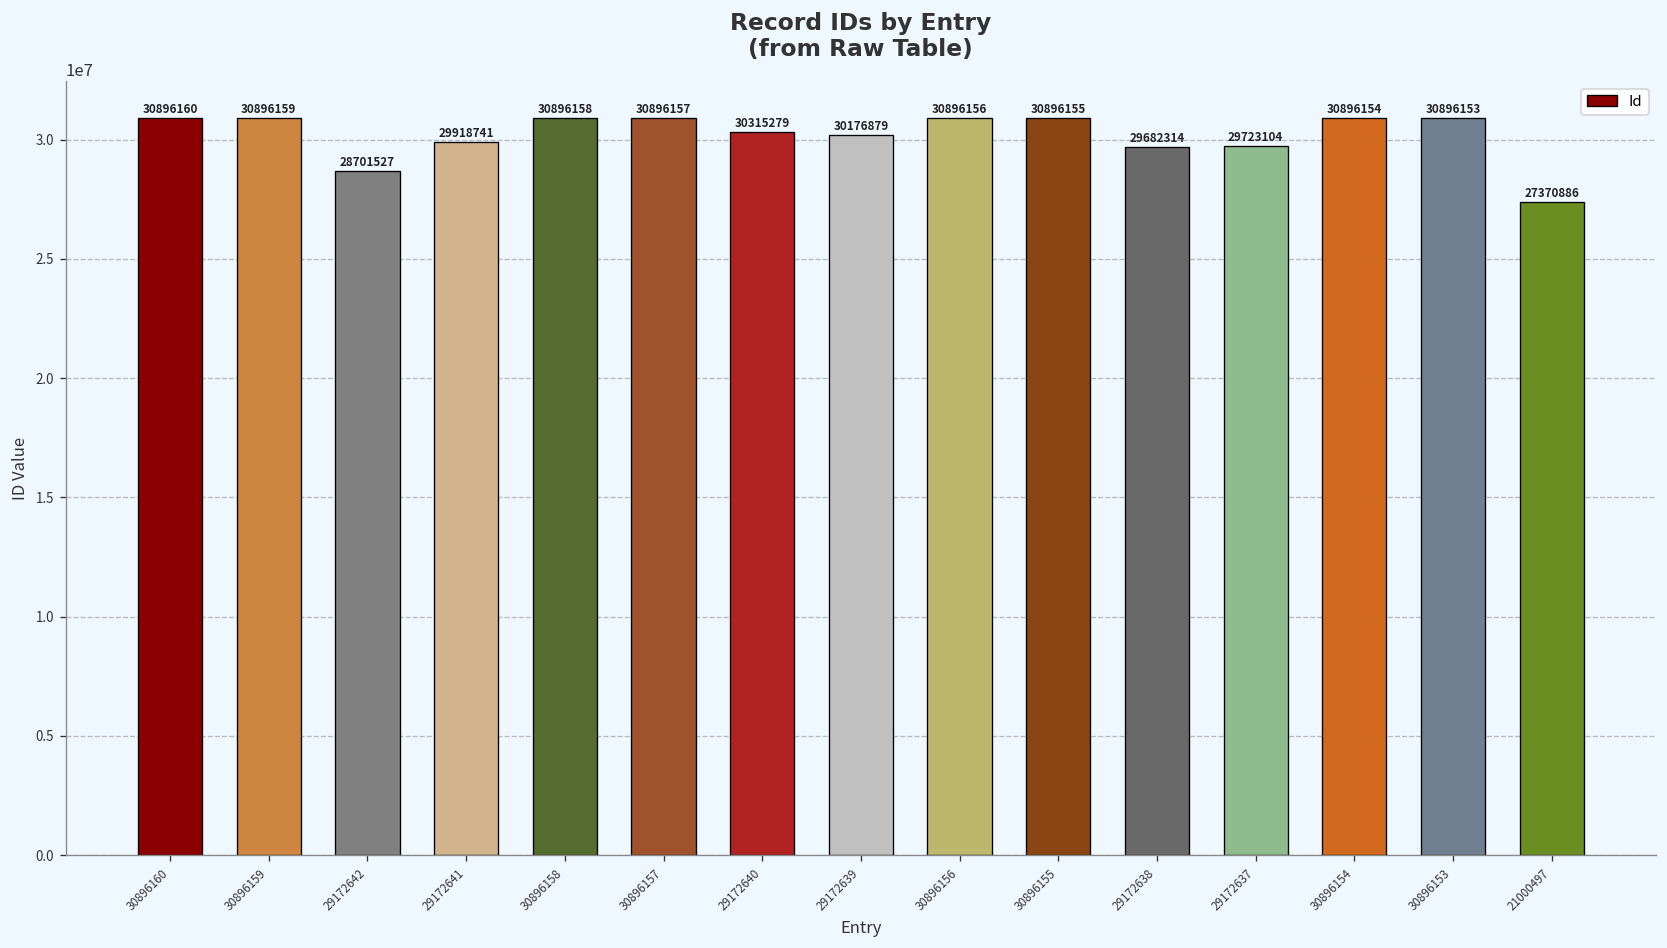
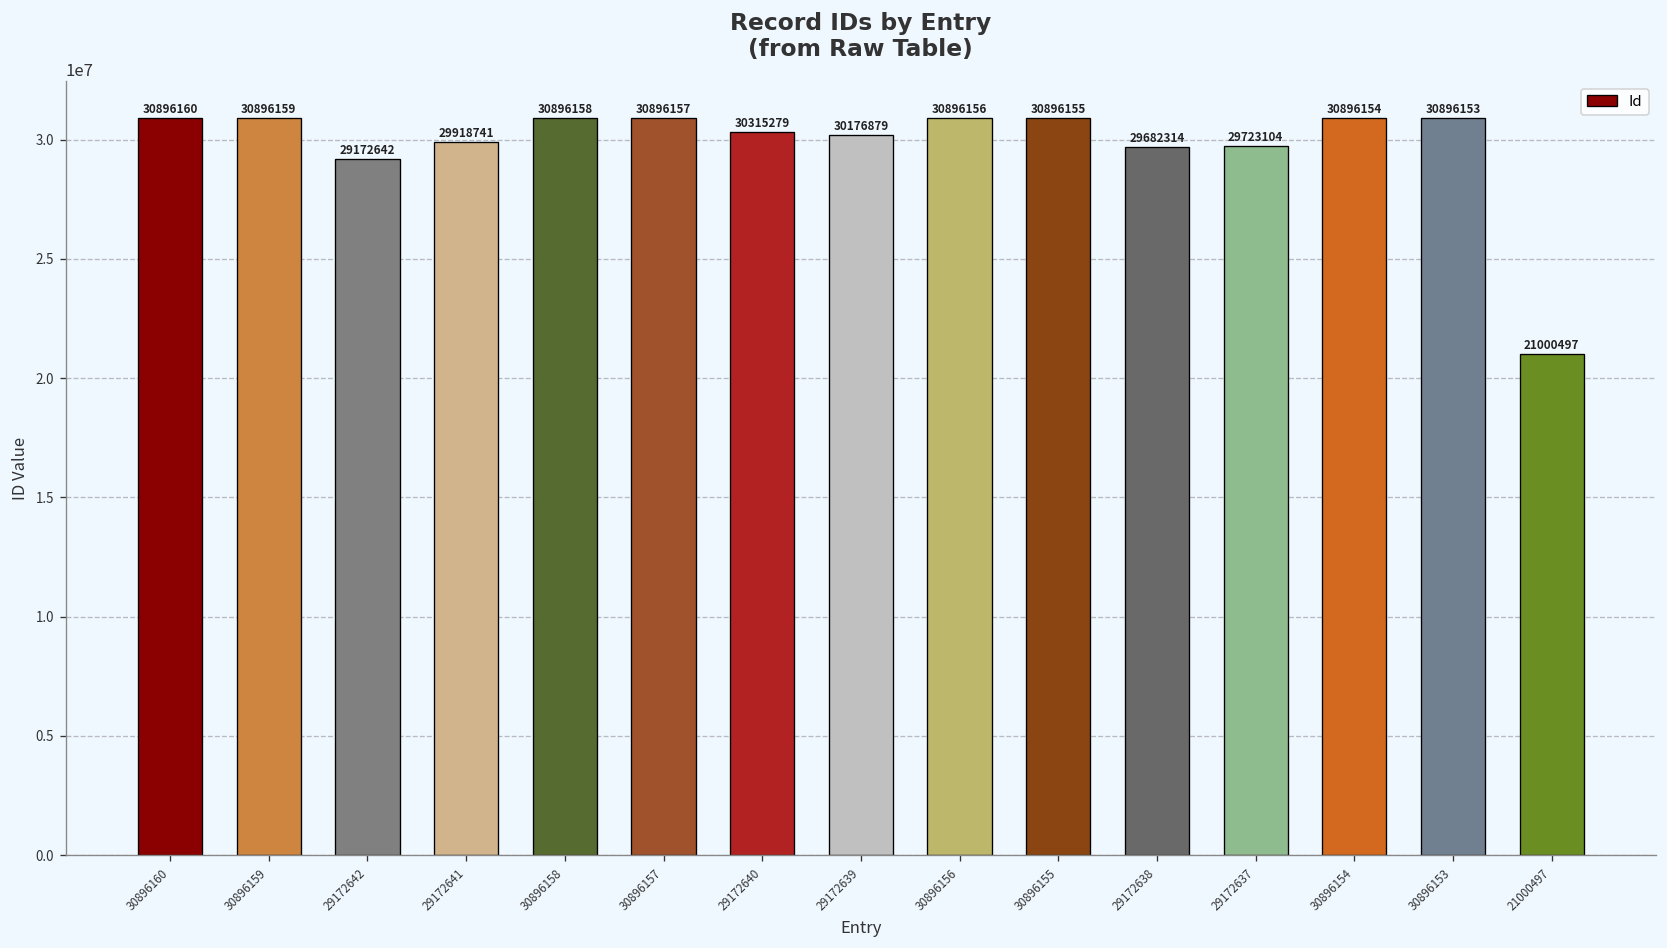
29172642: 28701527 -> 29172642
21000497: 27370886 -> 21000497
